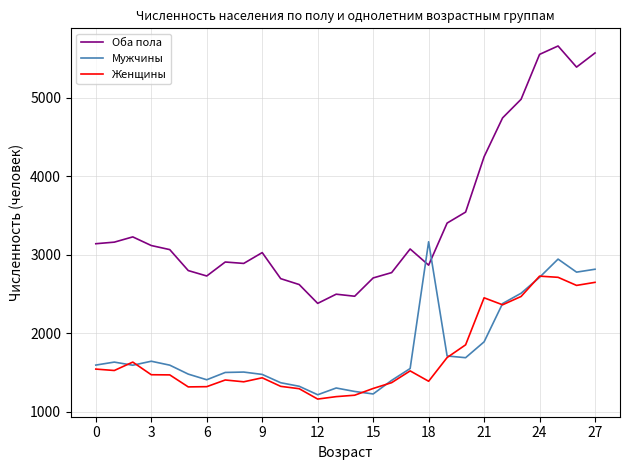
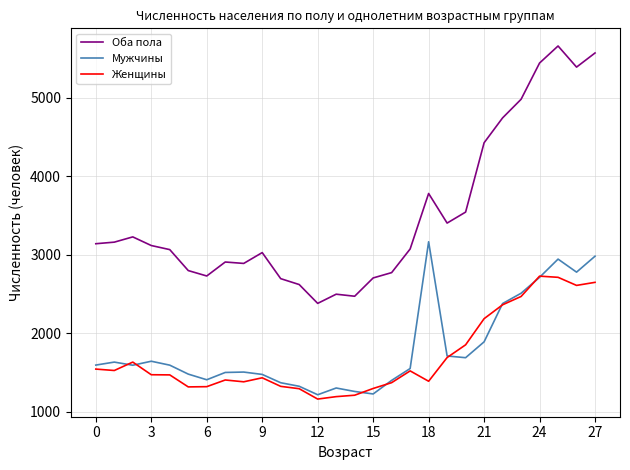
Оба пола, 18: 2900 -> 3800
Оба пола, 21: 4300 -> 4400
Женщины, 21: 2500 -> 2200
Оба пола, 24: 5600 -> 5400
Мужчины, 27: 2800 -> 3000
